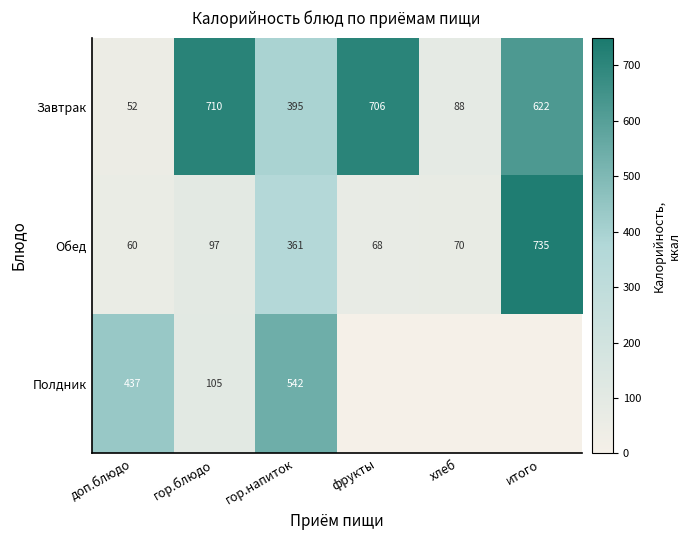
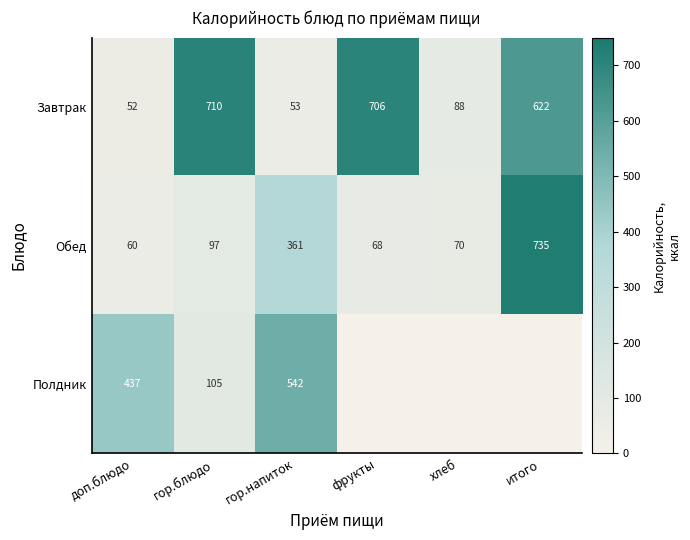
Завтрак, гор.напиток: 395 -> 53
